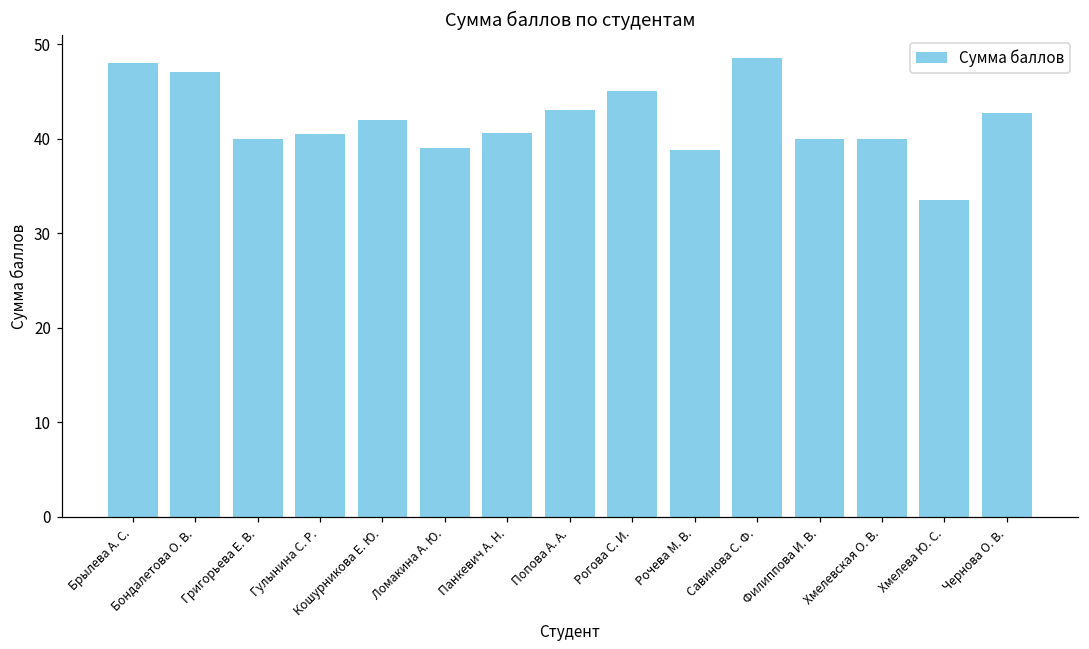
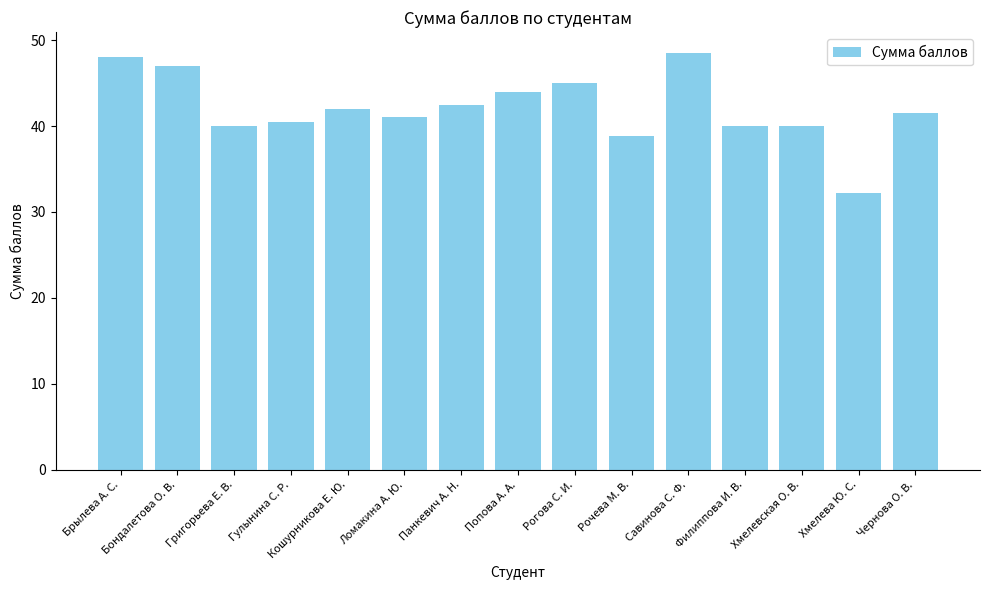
Ломакина А. Ю.: 39 -> 41
Панкевич А. Н.: 41 -> 43
Попова А. А.: 43 -> 44
Хмелева Ю. С.: 34 -> 32
Чернова О. В.: 43 -> 42
